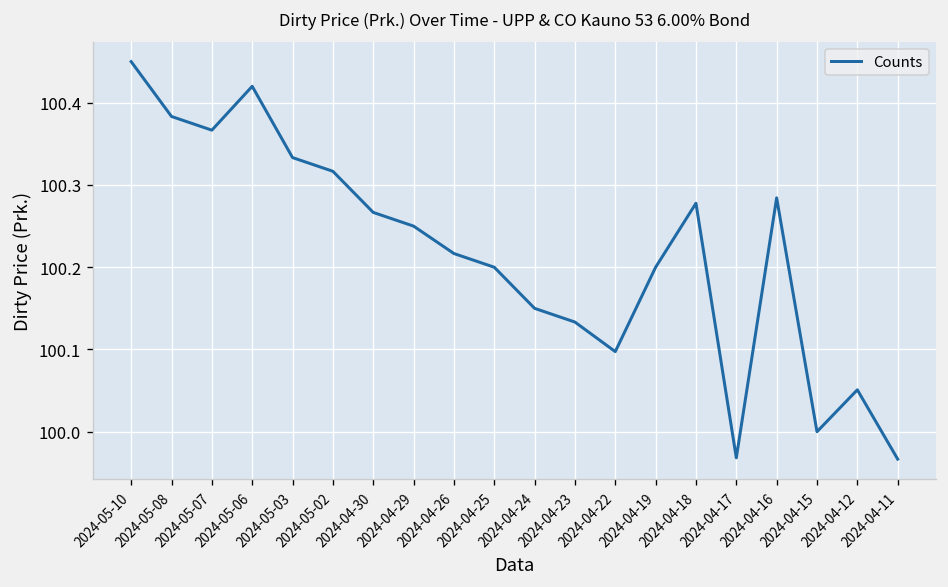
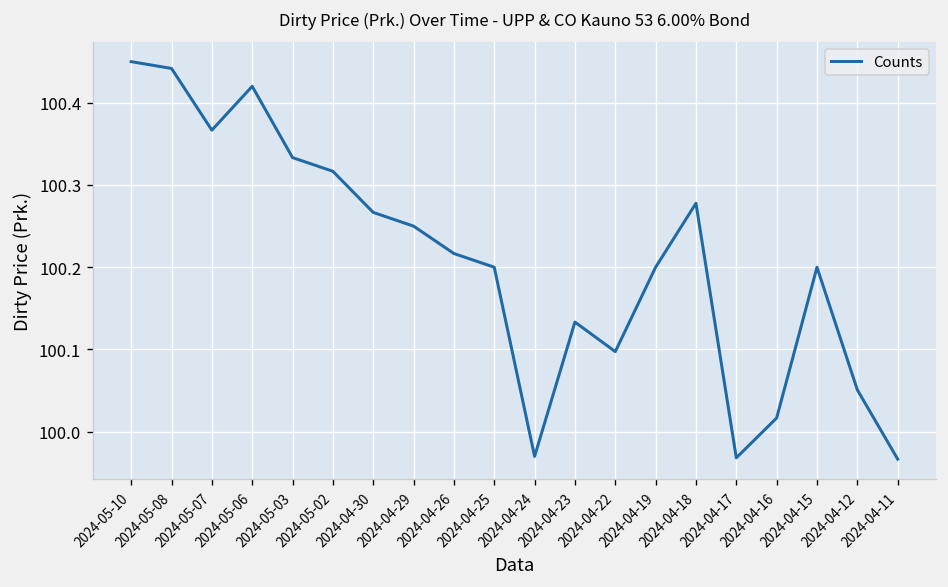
2024-05-08: 100.38 -> 100.44
2024-04-24: 100.15 -> 99.97
2024-04-16: 100.28 -> 100.02
2024-04-15: 100.0 -> 100.2
